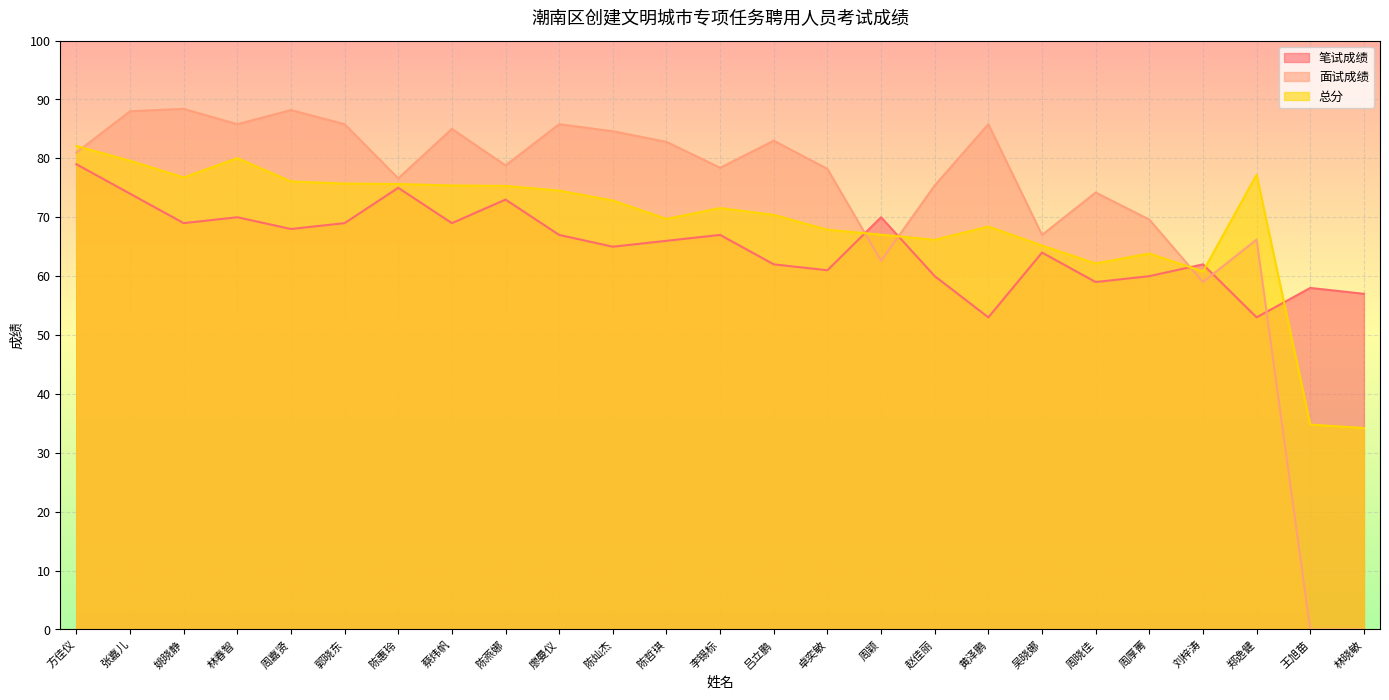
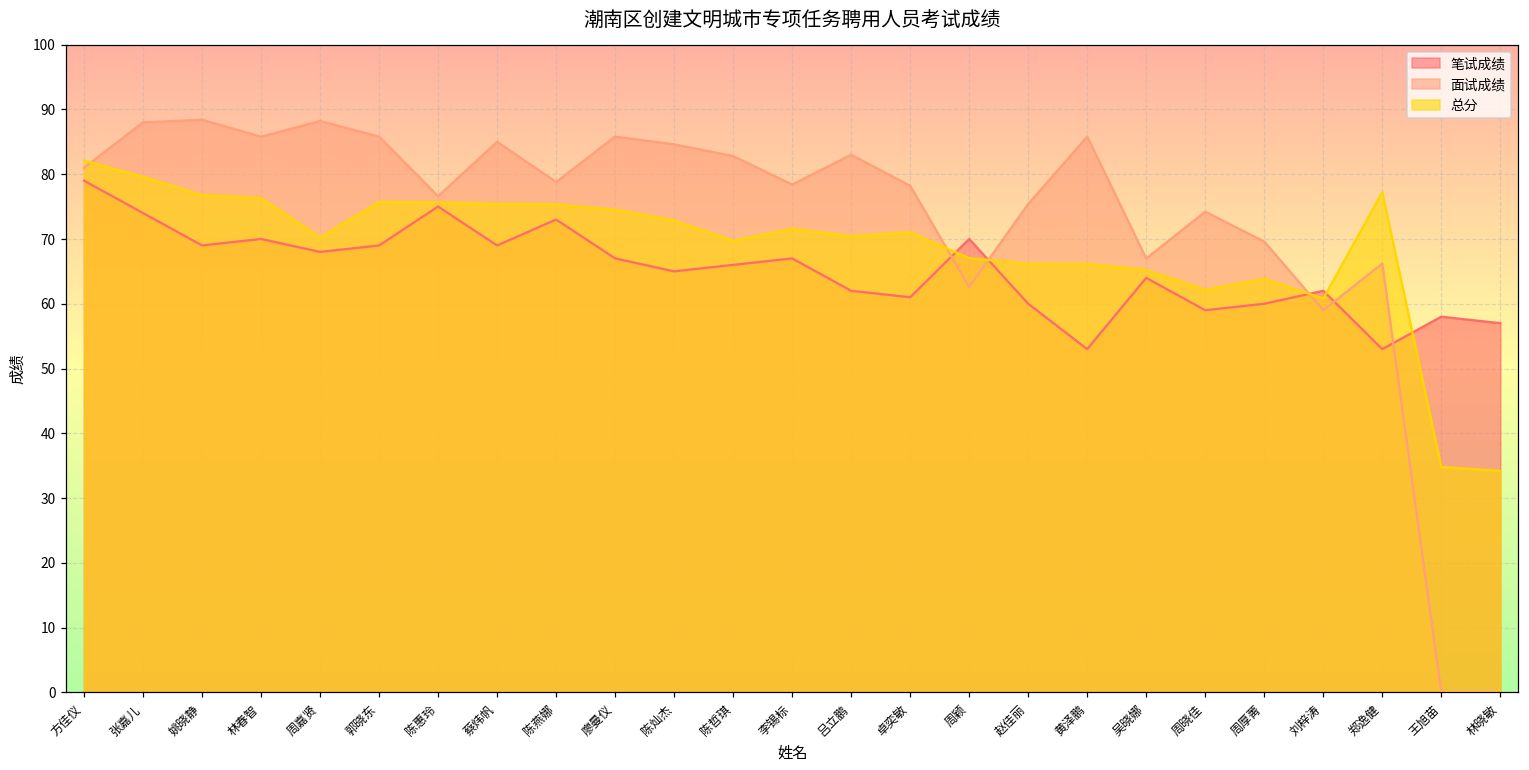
总分, 林春智: 80 -> 76
总分, 周嘉贤: 76 -> 70
总分, 卓奕敏: 68 -> 71
总分, 黄泽鹏: 68 -> 66
